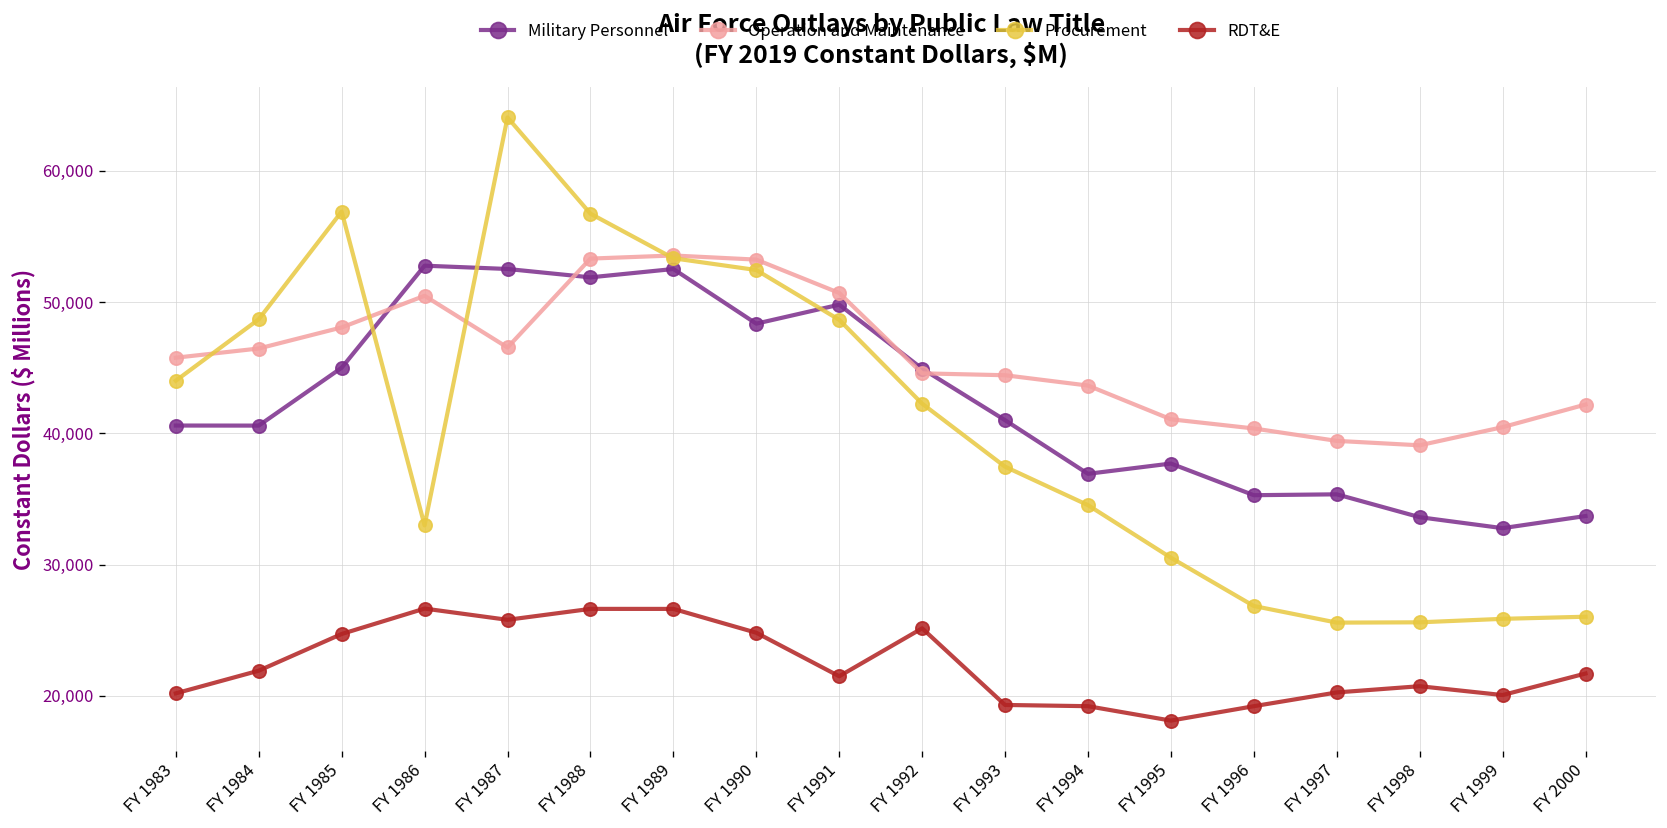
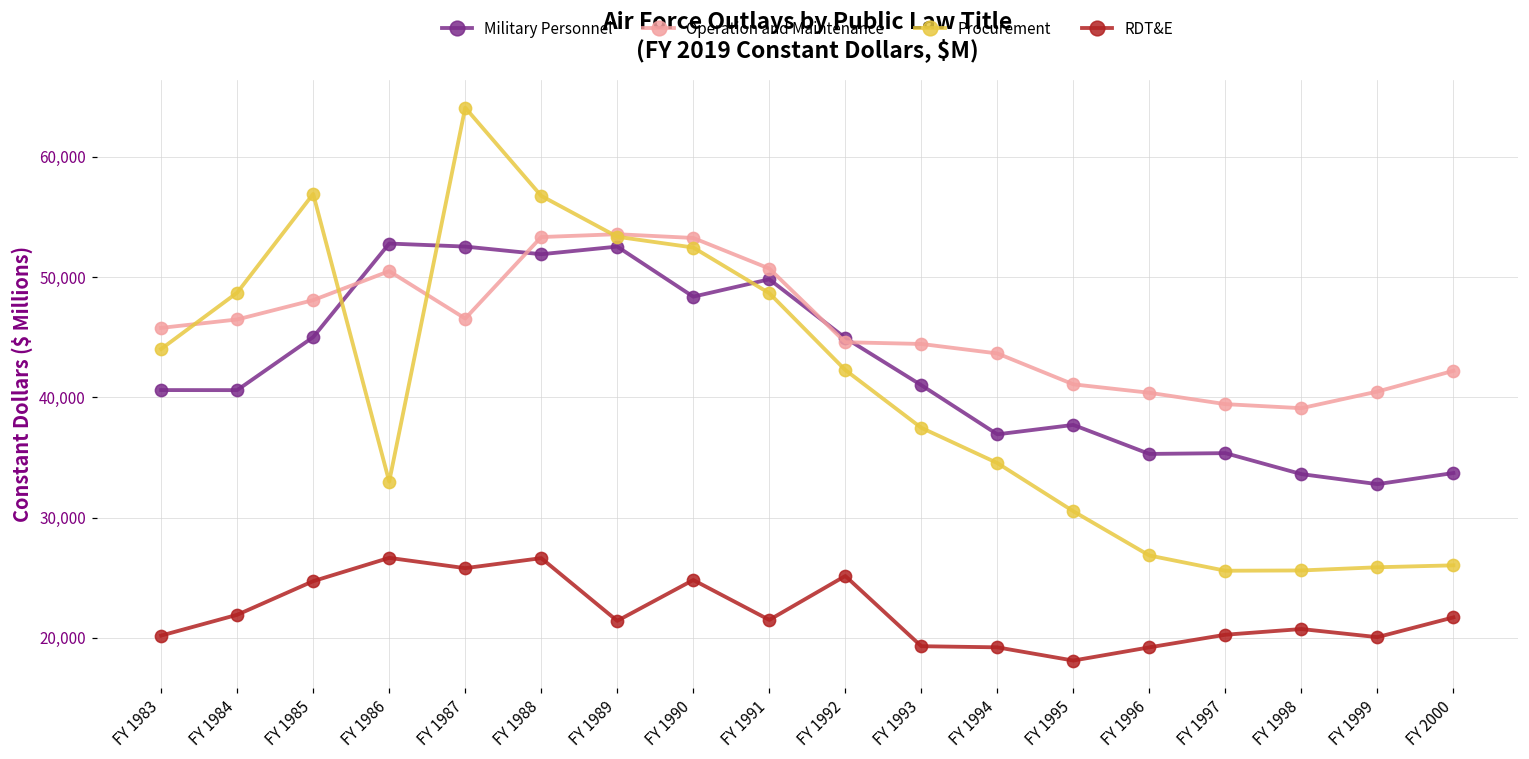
RDT&E, FY 1989: 26,600 -> 21,400
